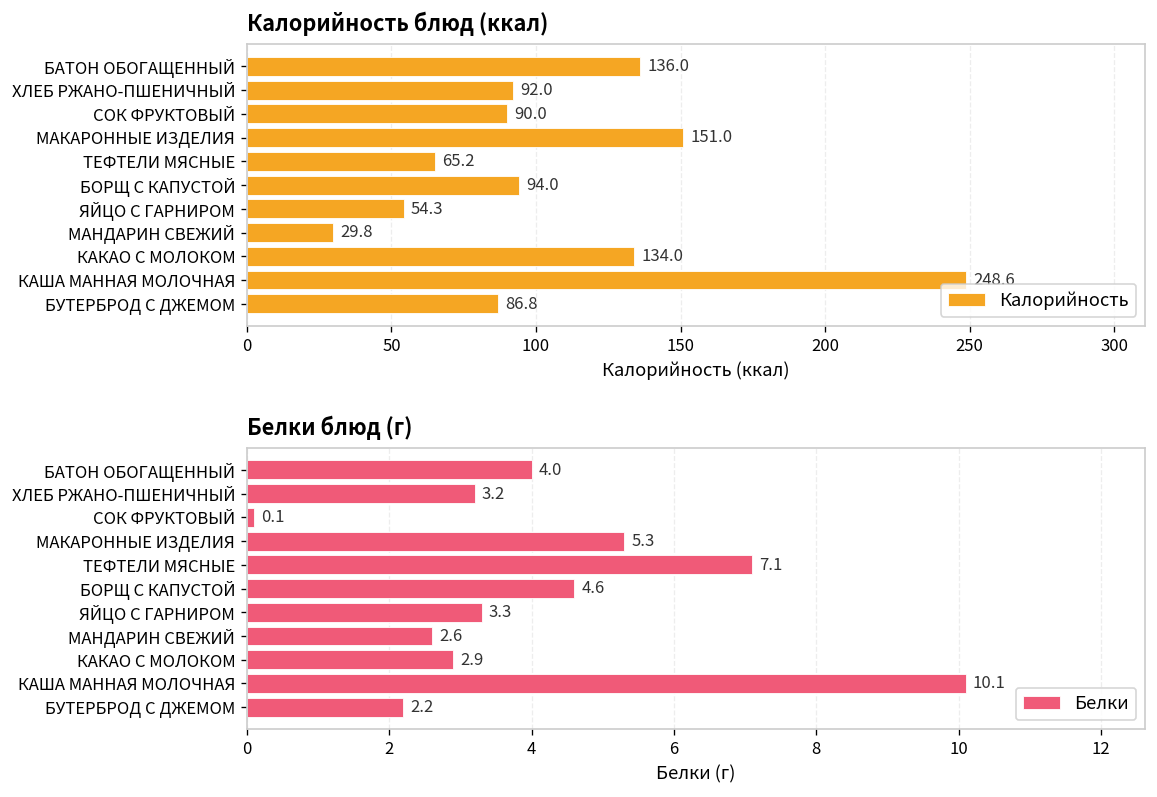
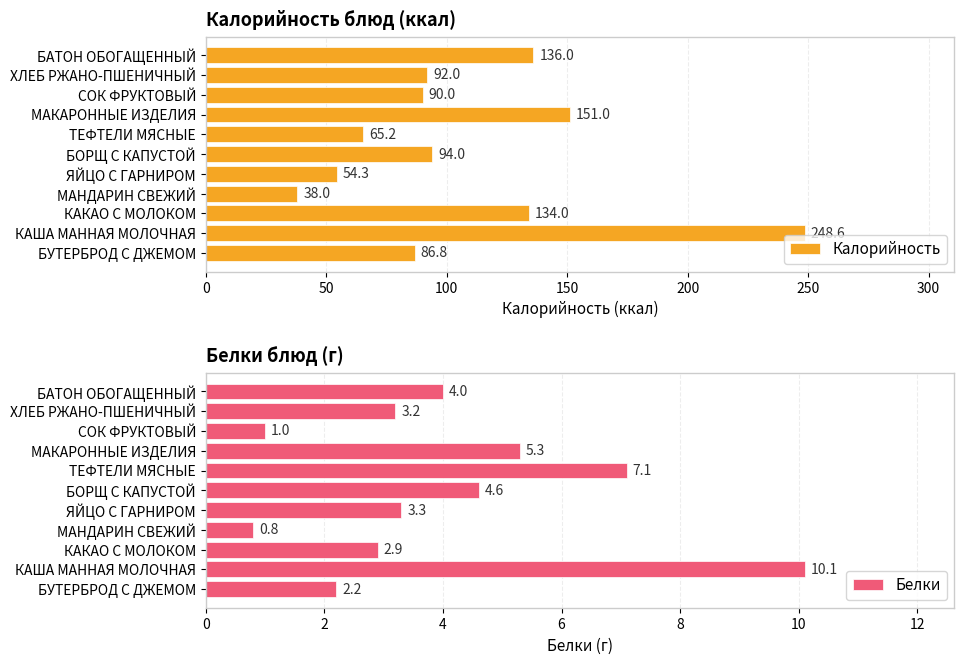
Калорийность блюд (ккал), МАНДАРИН СВЕЖИЙ: 29.8 -> 38.0
Белки блюд (г), СОК ФРУКТОВЫЙ: 0.1 -> 1.0
Белки блюд (г), МАНДАРИН СВЕЖИЙ: 2.6 -> 0.8
